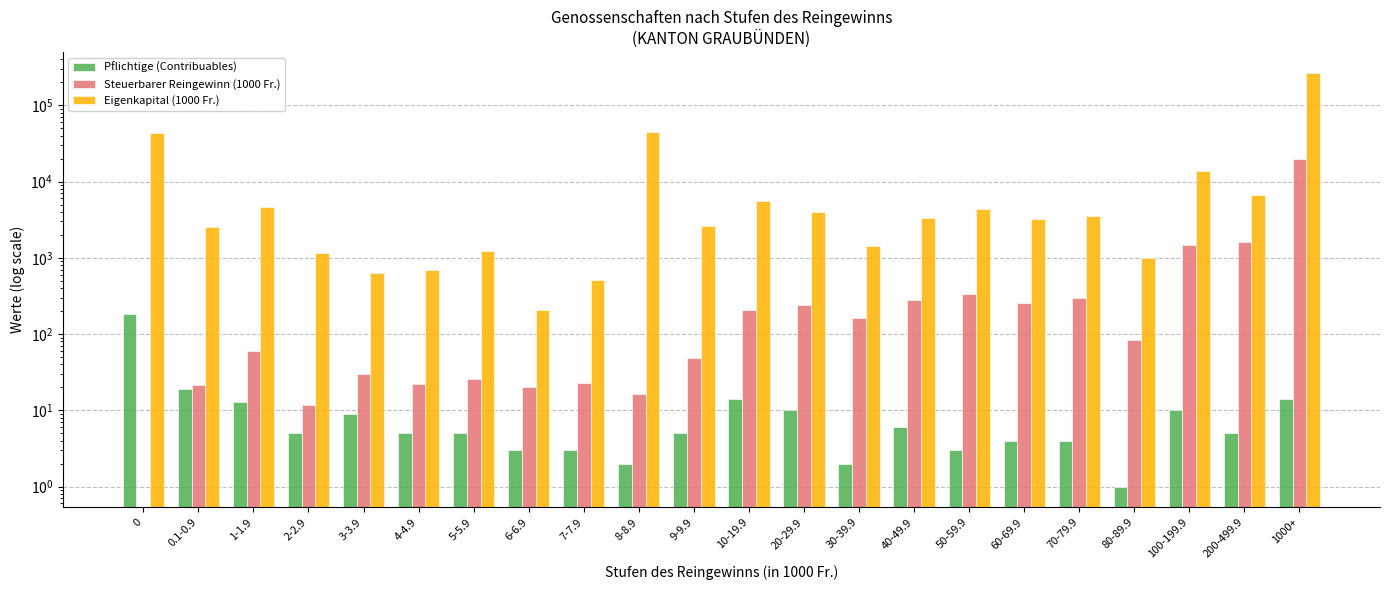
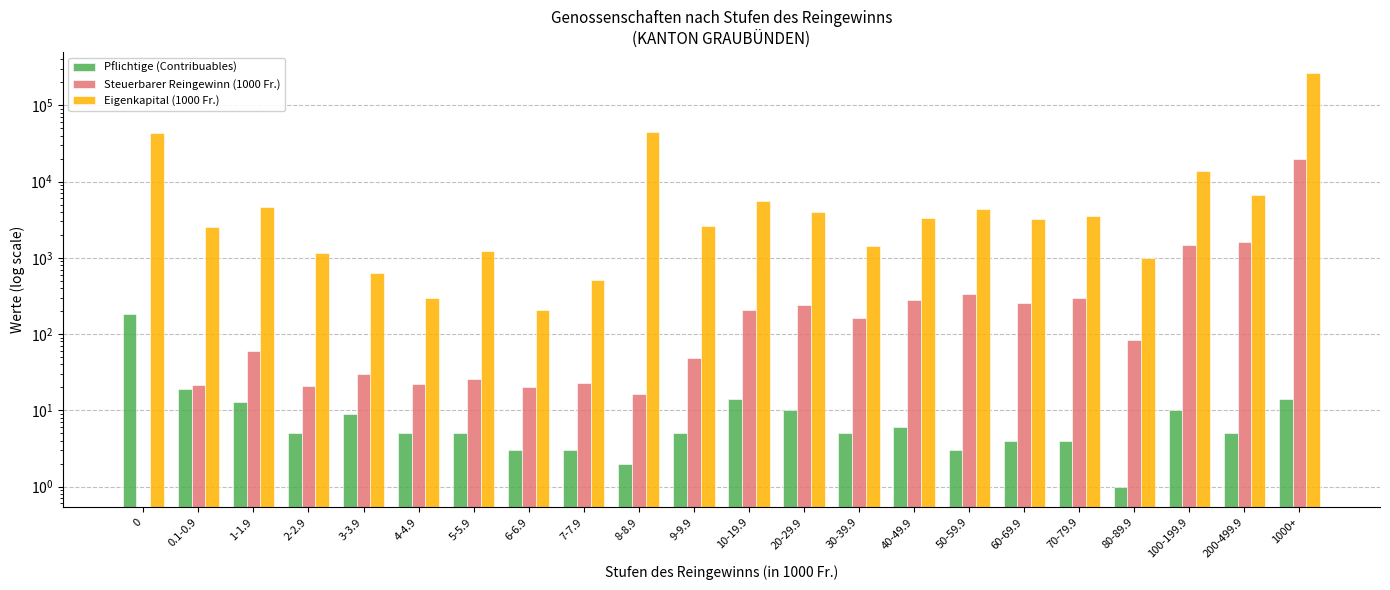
Steuerbarer Reingewinn (1000 Fr.), 2-2.9: 12 -> 21
Eigenkapital (1000 Fr.), 4-4.9: 700 -> 300
Pflichtige (Contribuables), 30-39.9: 2 -> 5
